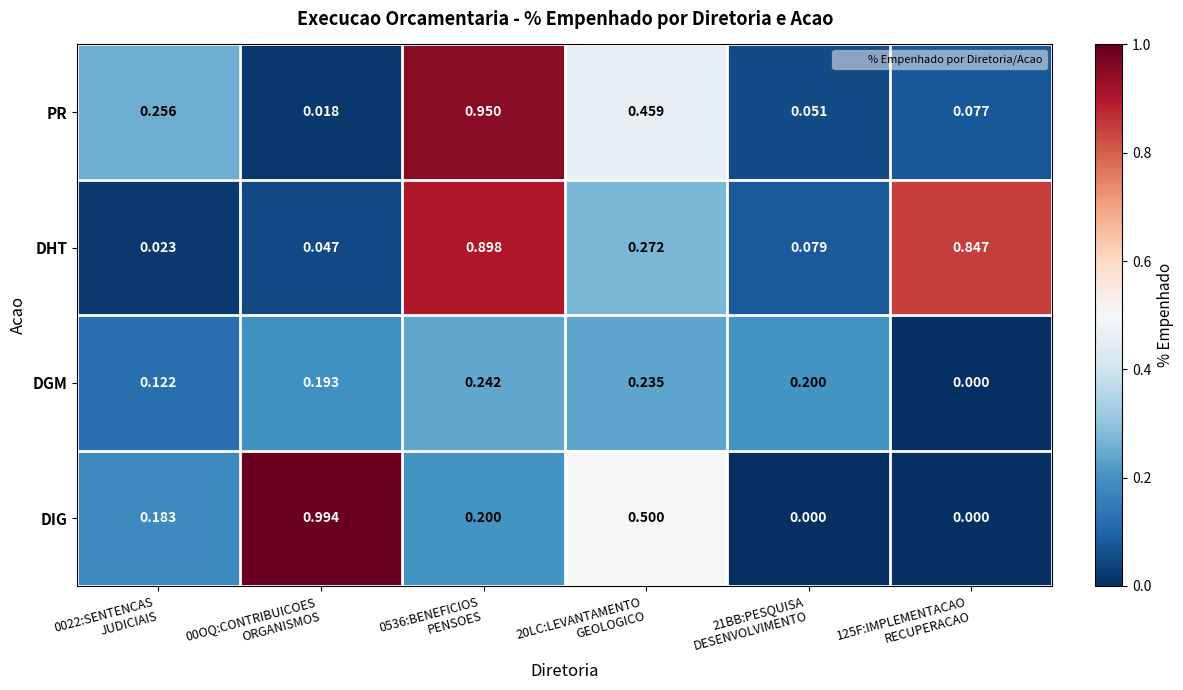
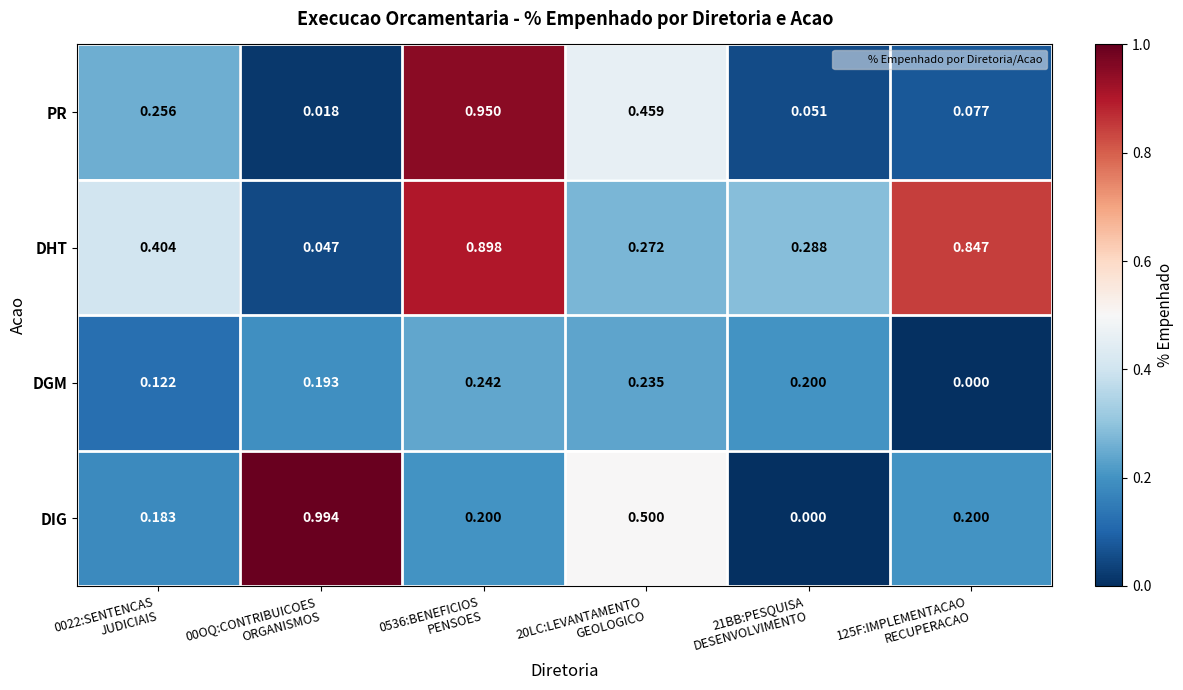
DHT, 0022:SENTENCAS JUDICIAIS: 0.023 -> 0.404
DHT, 21BB:PESQUISA DESENVOLVIMENTO: 0.079 -> 0.288
DIG, 125F:IMPLEMENTACAO RECUPERACAO: 0.000 -> 0.200
